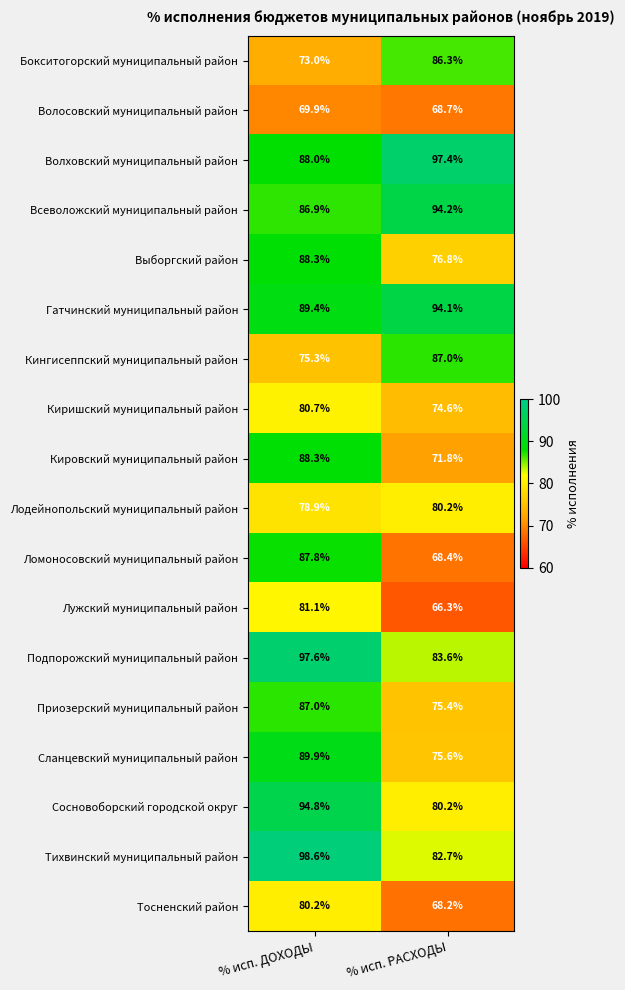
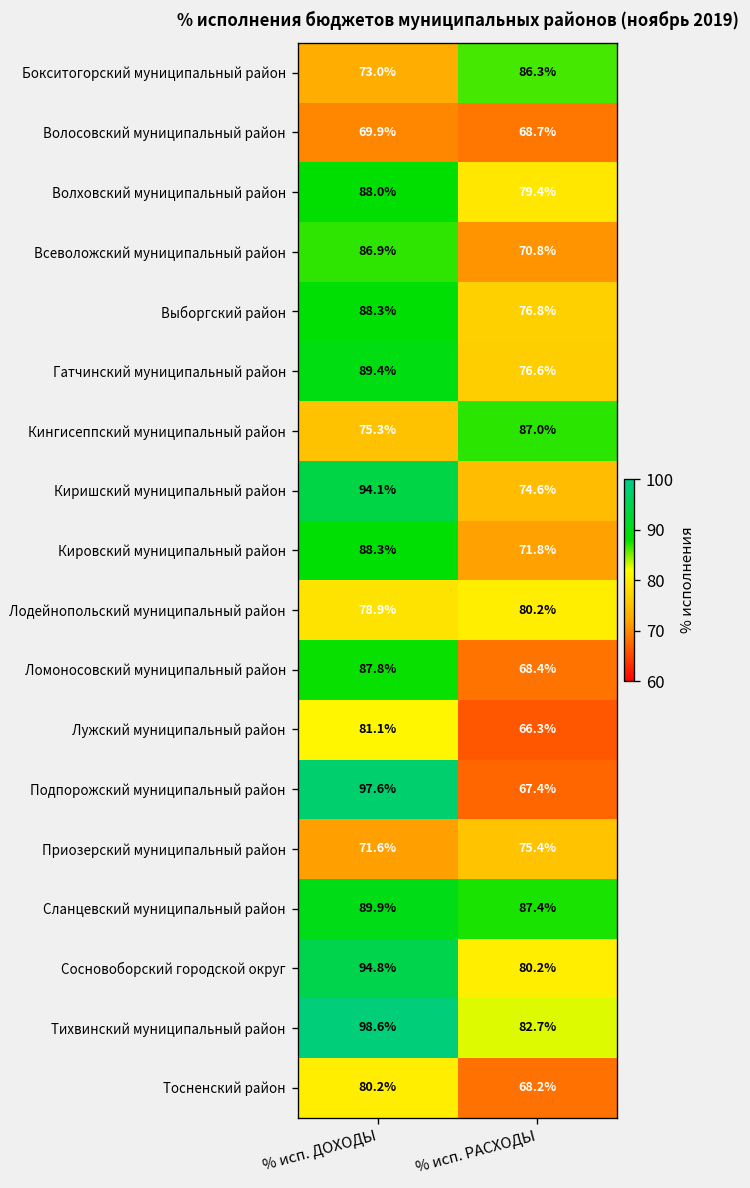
Волховский муниципальный район, % исп. РАСХОДЫ: 97.4% -> 79.4%
Всеволожский муниципальный район, % исп. РАСХОДЫ: 94.2% -> 70.8%
Гатчинский муниципальный район, % исп. РАСХОДЫ: 94.1% -> 76.6%
Киришский муниципальный район, % исп. ДОХОДЫ: 80.7% -> 94.1%
Подпорожский муниципальный район, % исп. РАСХОДЫ: 83.6% -> 67.4%
Приозерский муниципальный район, % исп. ДОХОДЫ: 87.0% -> 71.6%
Сланцевский муниципальный район, % исп. РАСХОДЫ: 75.6% -> 87.4%
